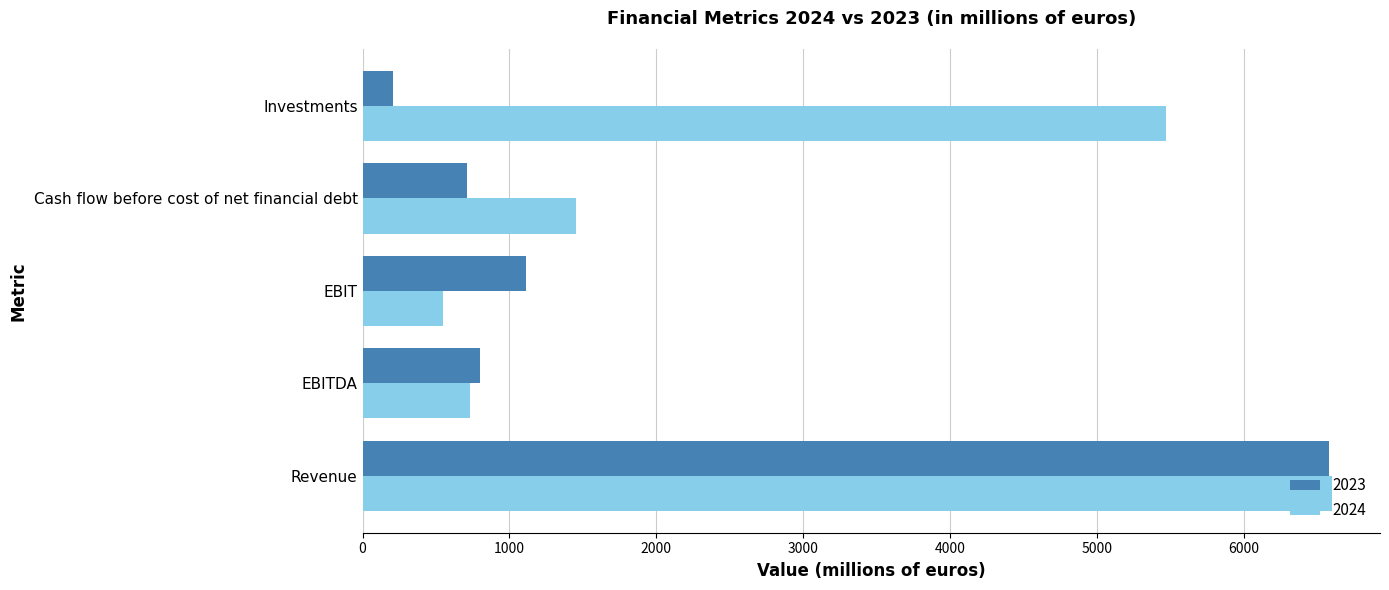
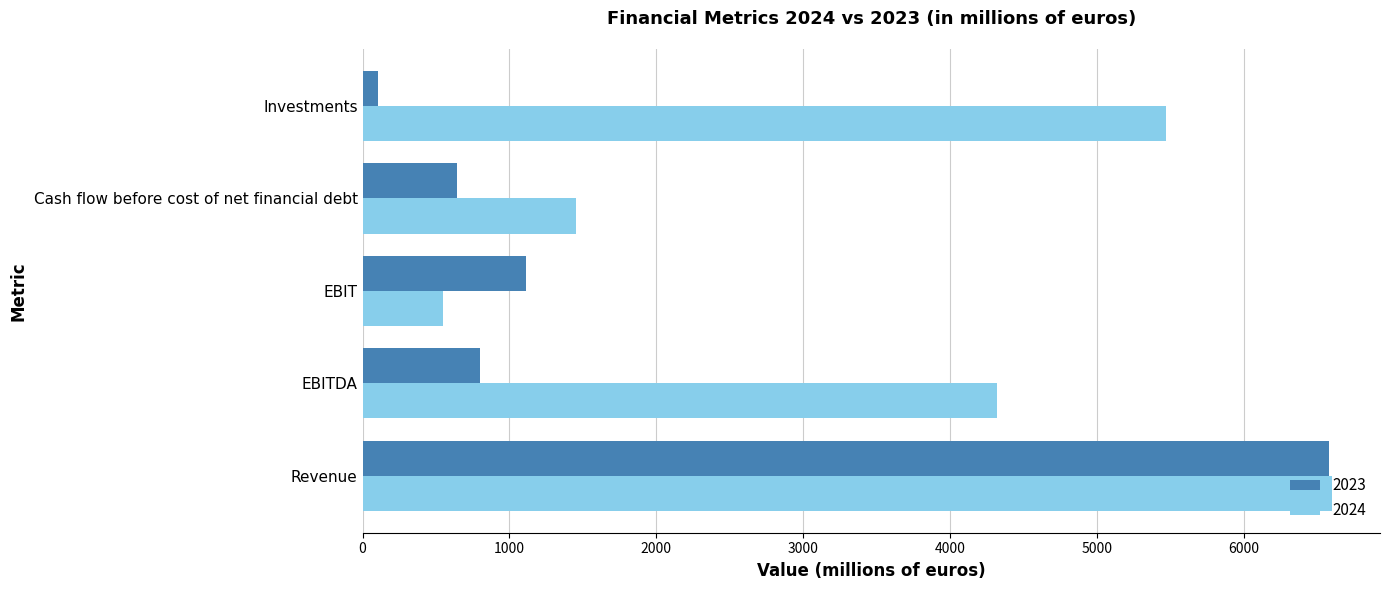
2023, Investments: 210 -> 100
2023, Cash flow before cost of net financial debt: 710 -> 640
2024, EBITDA: 730 -> 4320
